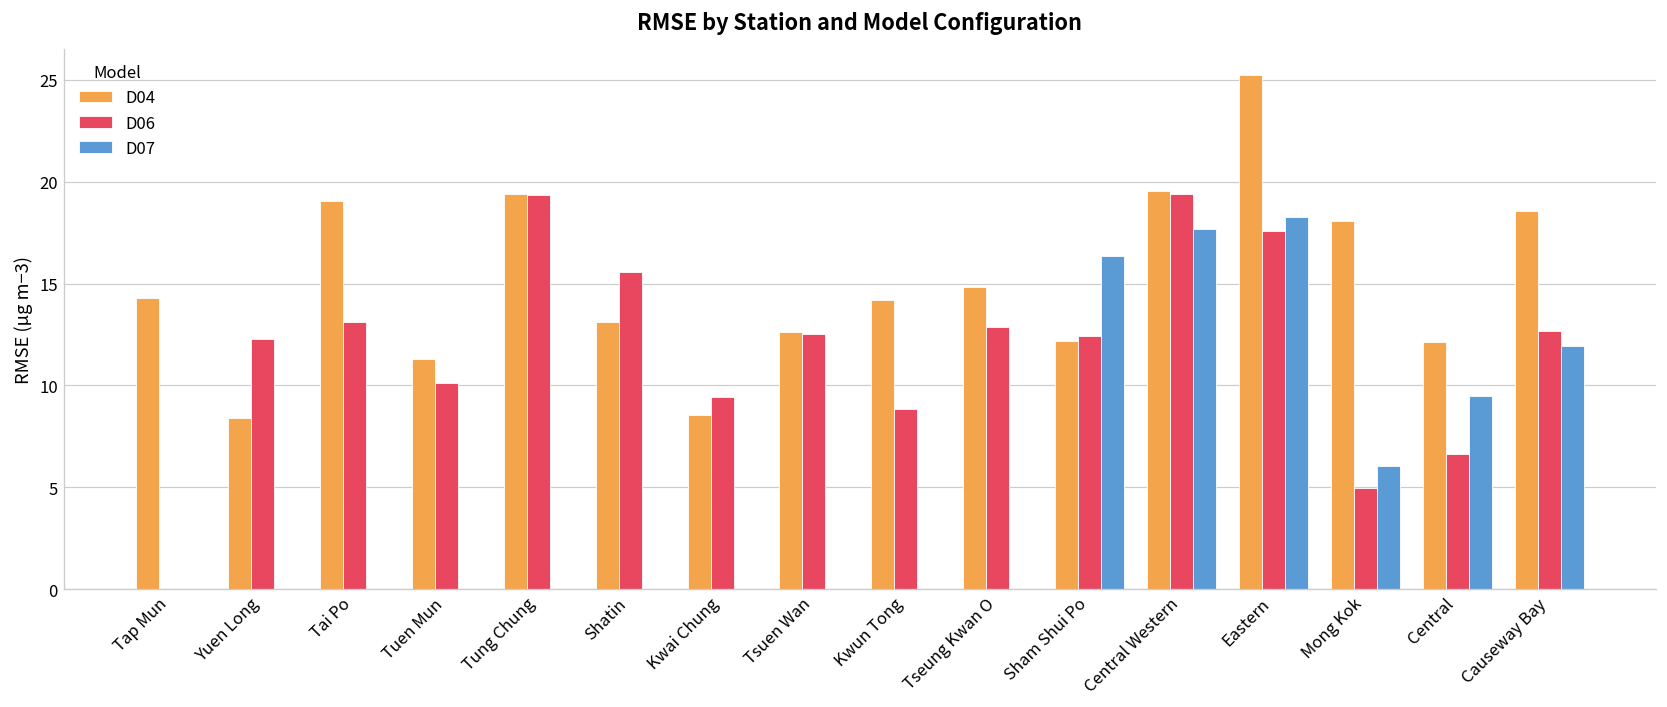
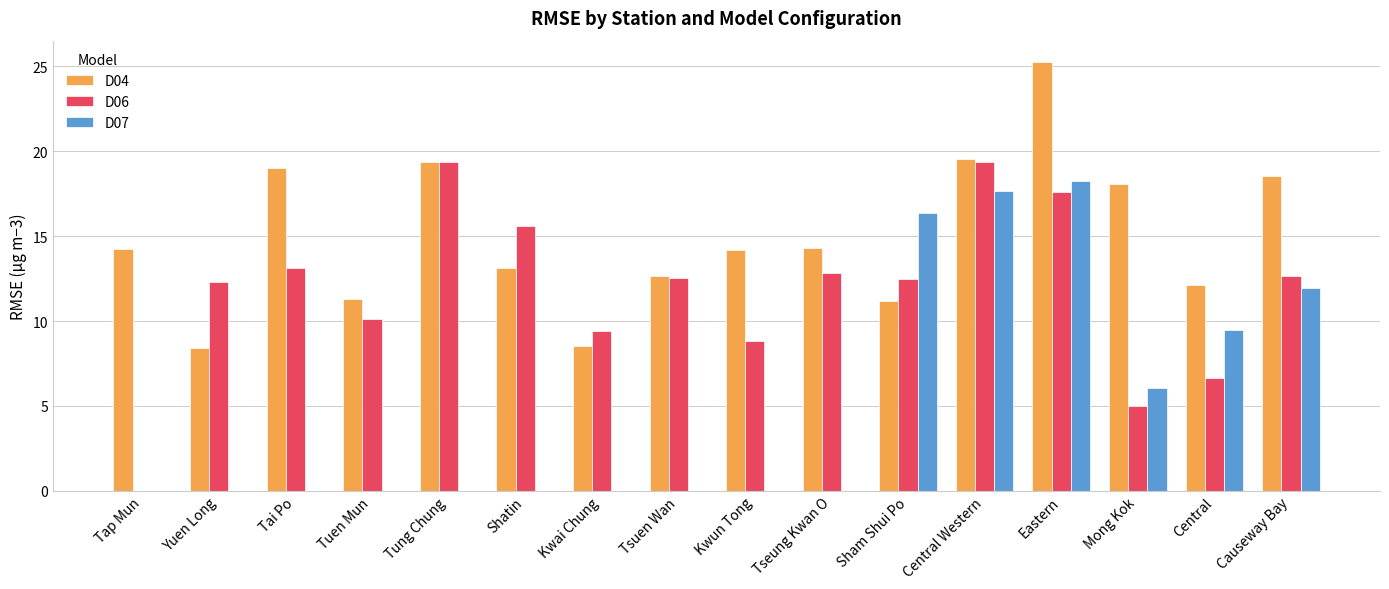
D04, Tseung Kwan O: 14.8 -> 14.3
D04, Sham Shui Po: 12.2 -> 11.2
